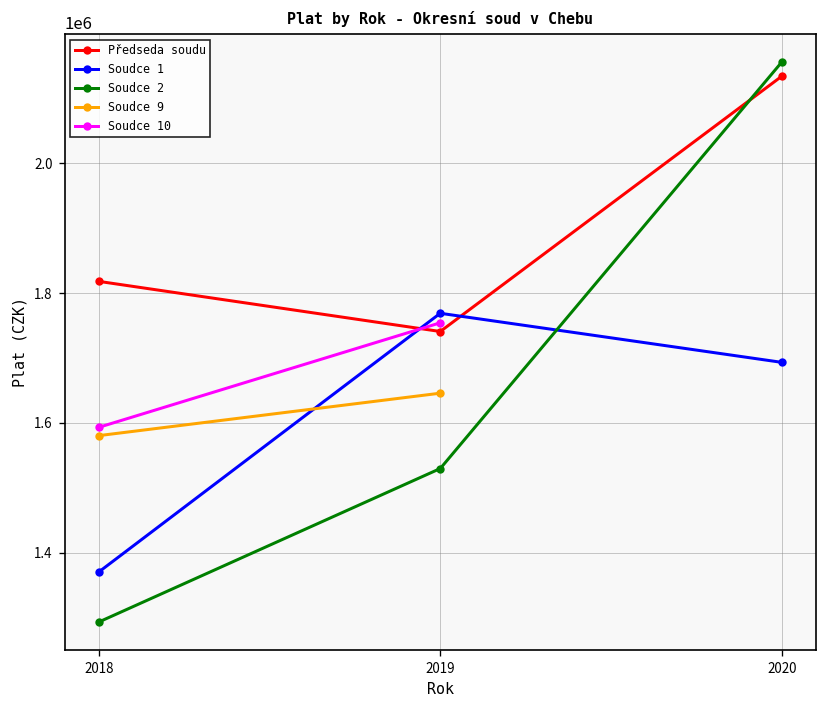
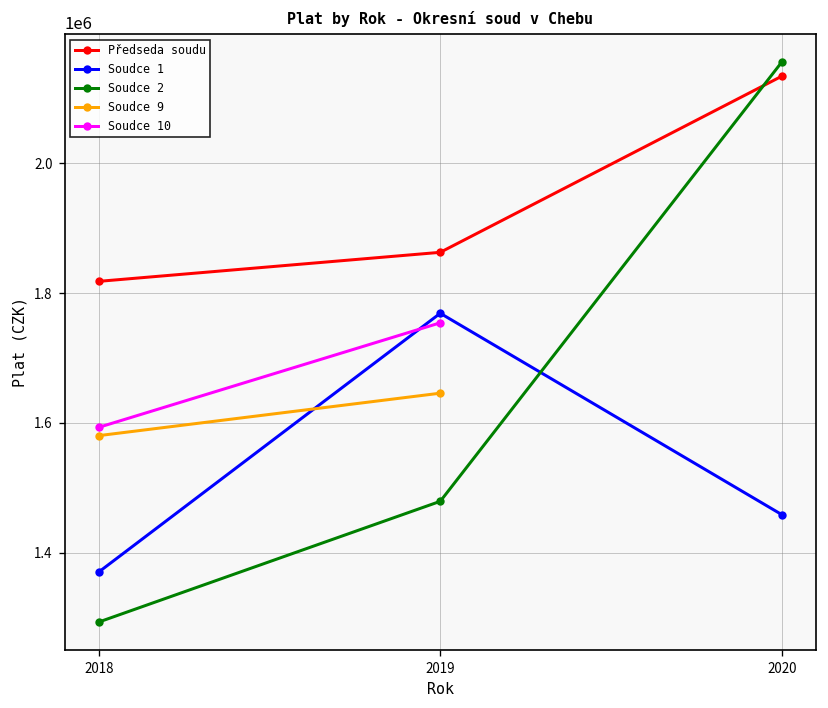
Předseda soudu, 2019: 1740000 -> 1860000
Soudce 2, 2019: 1530000 -> 1480000
Soudce 1, 2020: 1690000 -> 1460000
